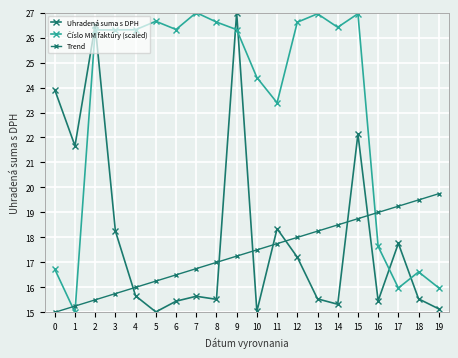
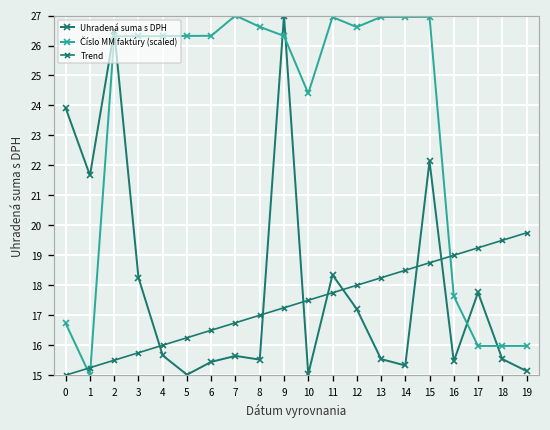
Číslo MM faktúry (scaled), 5: 26.7 -> 26.3
Číslo MM faktúry (scaled), 11: 23.4 -> 26.9
Číslo MM faktúry (scaled), 14: 26.4 -> 27.0
Číslo MM faktúry (scaled), 18: 16.6 -> 16.0
